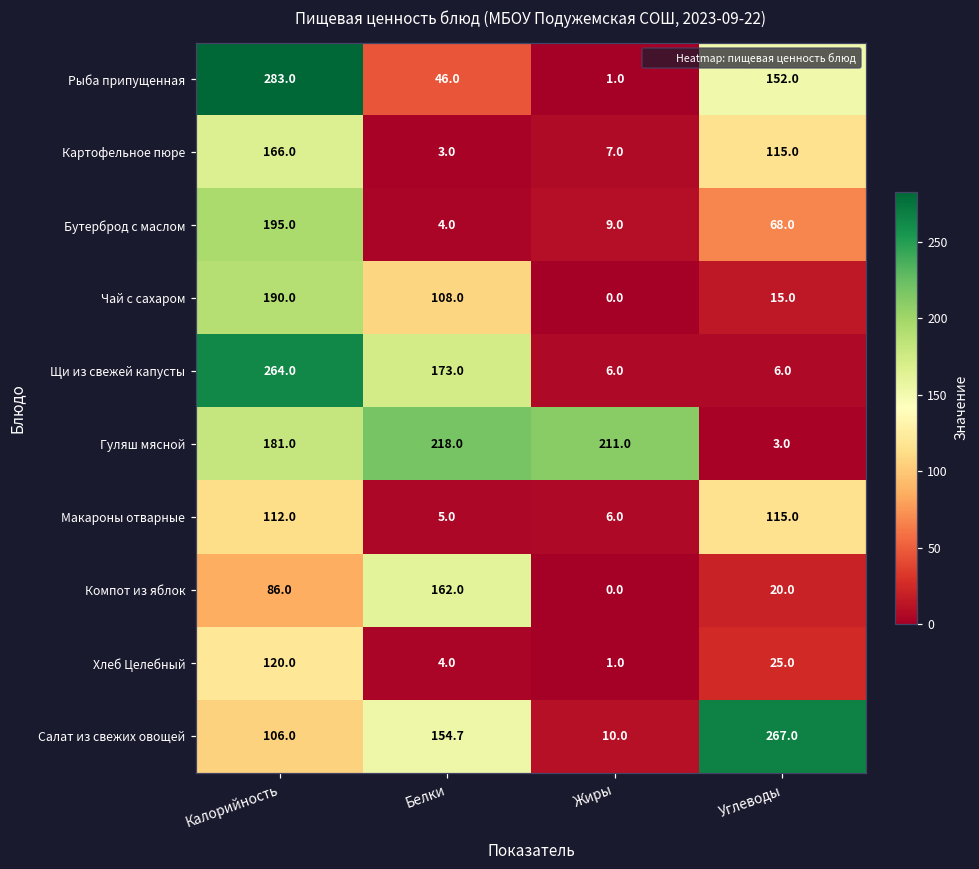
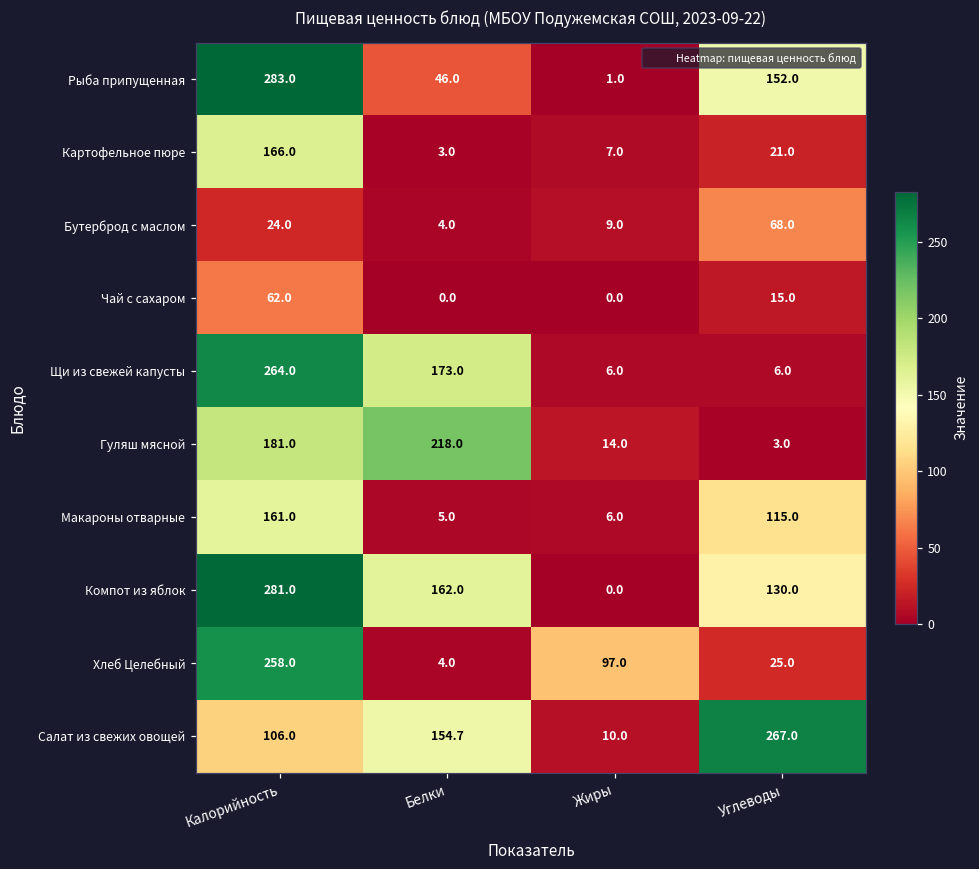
Картофельное пюре, Углеводы: 115.0 -> 21.0
Бутерброд с маслом, Калорийность: 195.0 -> 24.0
Чай с сахаром, Калорийность: 190.0 -> 62.0
Чай с сахаром, Белки: 108.0 -> 0.0
Гуляш мясной, Жиры: 211.0 -> 14.0
Макароны отварные, Калорийность: 112.0 -> 161.0
Компот из яблок, Калорийность: 86.0 -> 281.0
Компот из яблок, Углеводы: 20.0 -> 130.0
Хлеб Целебный, Калорийность: 120.0 -> 258.0
Хлеб Целебный, Жиры: 1.0 -> 97.0
